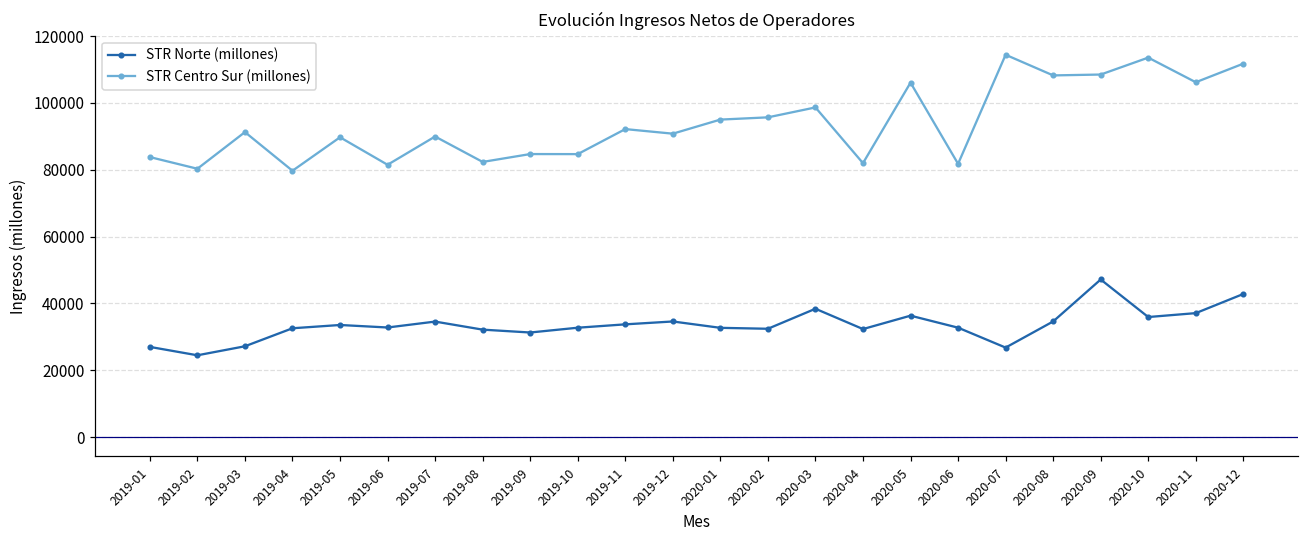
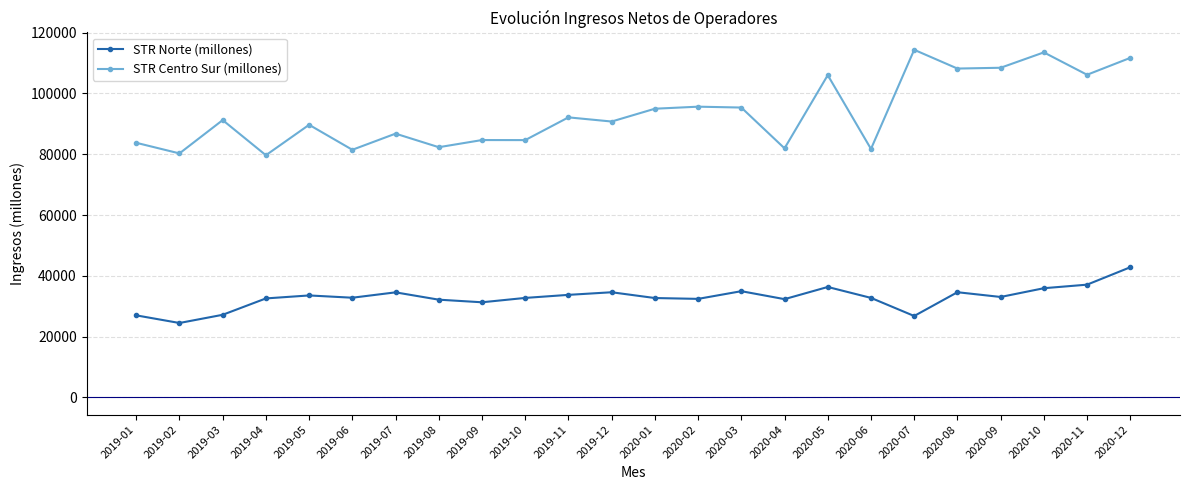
STR Centro Sur (millones), 2019-07: 90000 -> 87000
STR Norte (millones), 2020-03: 38000 -> 35000
STR Centro Sur (millones), 2020-03: 99000 -> 95000
STR Norte (millones), 2020-09: 47000 -> 33000
